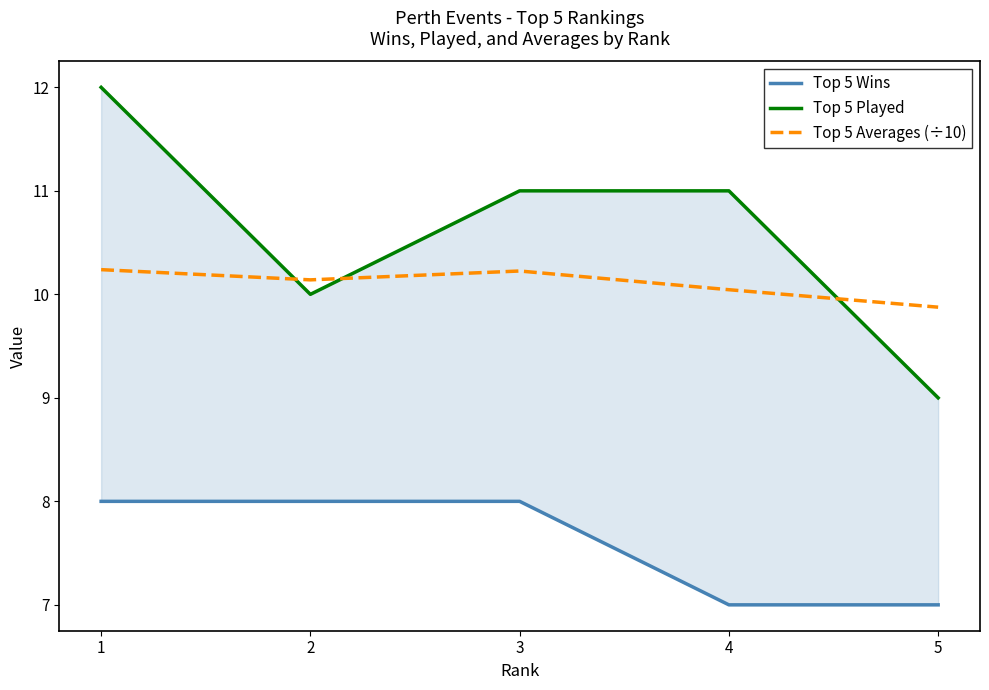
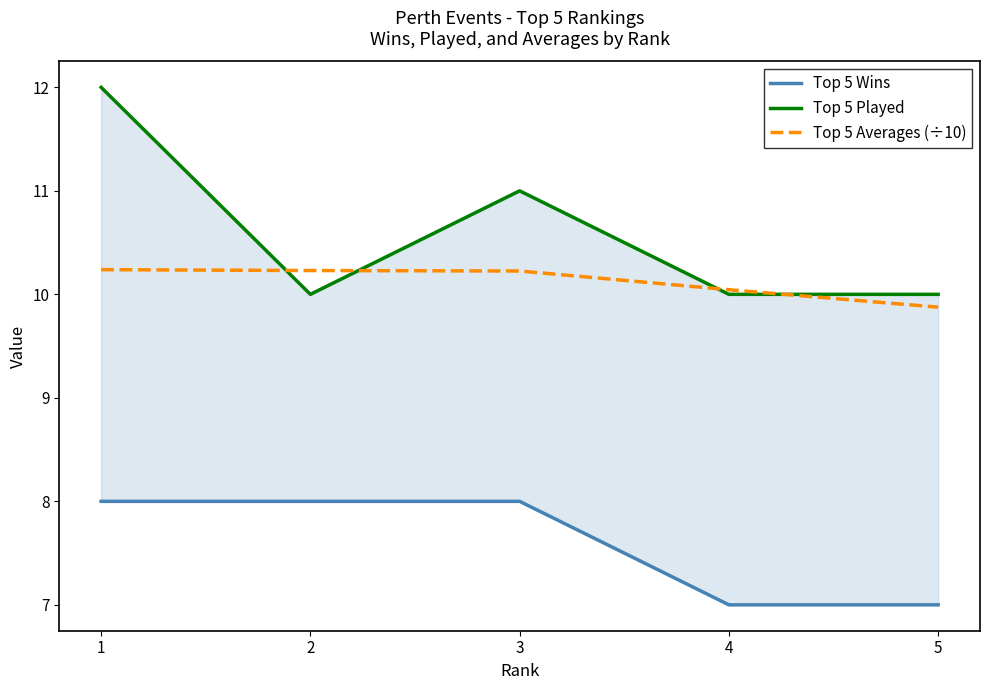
Top 5 Averages (÷10), 2: 10.14 -> 10.23
Top 5 Played, 4: 11 -> 10
Top 5 Played, 5: 9 -> 10
